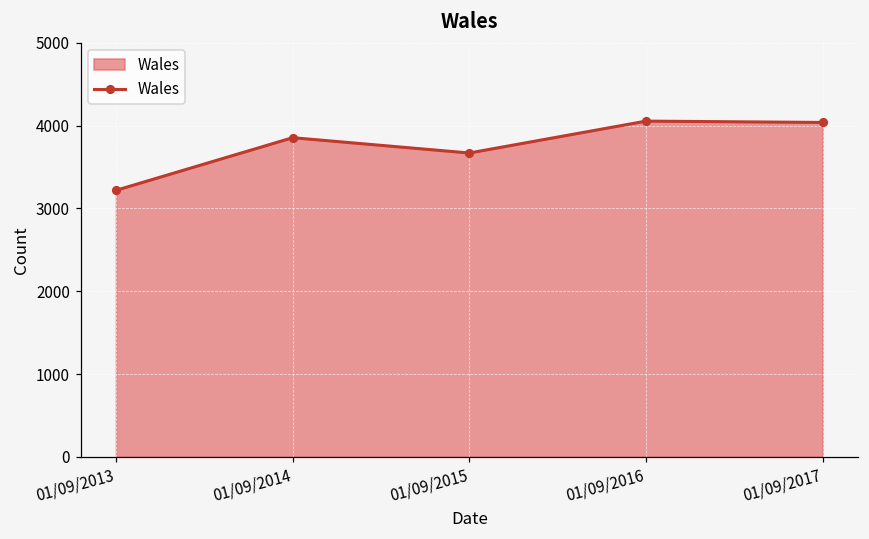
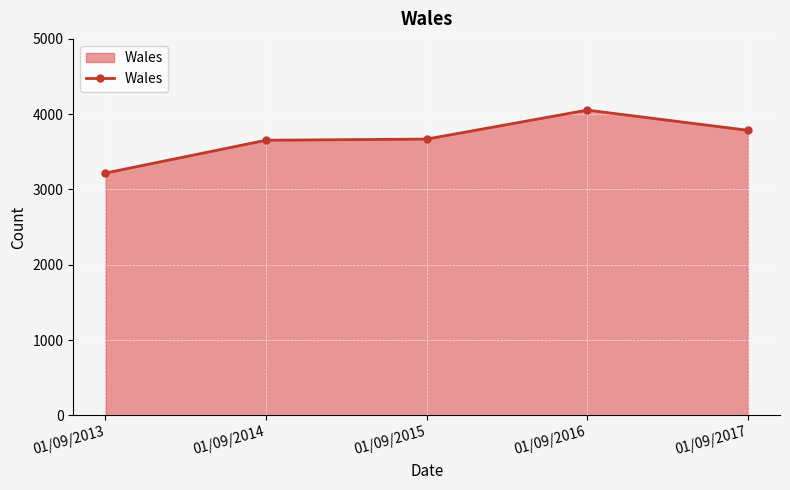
01/09/2014: 3900 -> 3700
01/09/2017: 4000 -> 3800
